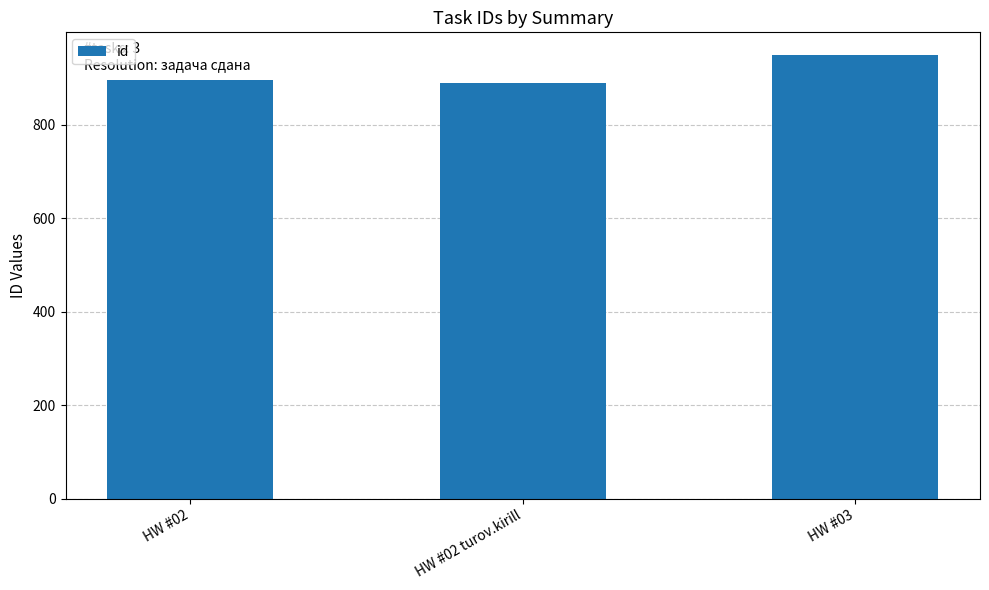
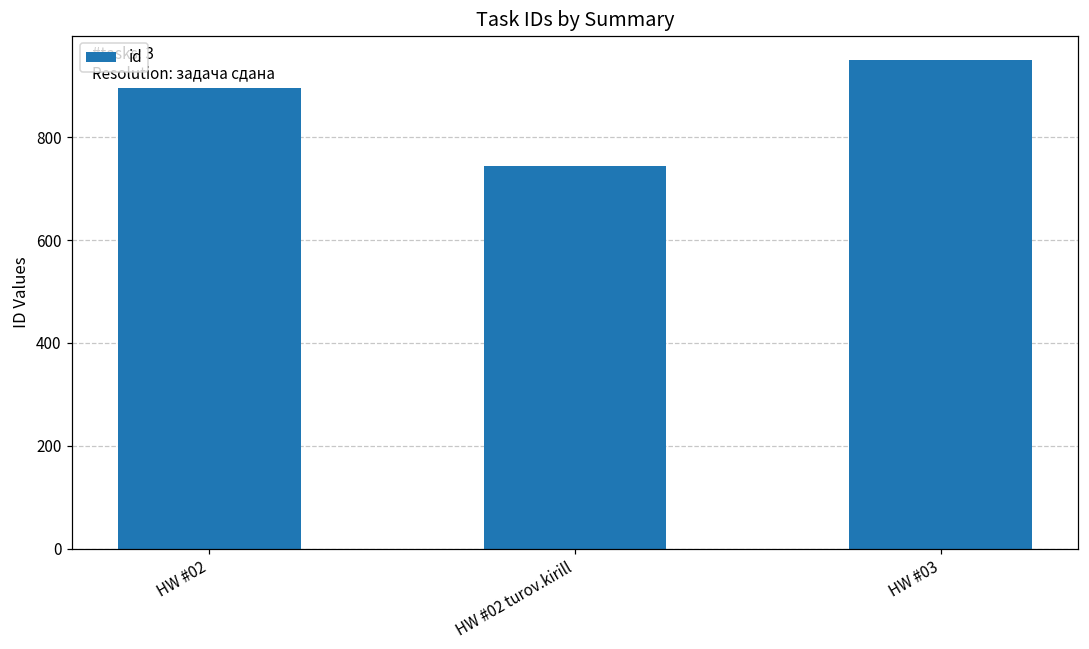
HW #02 turov.kirill: 890 -> 740
